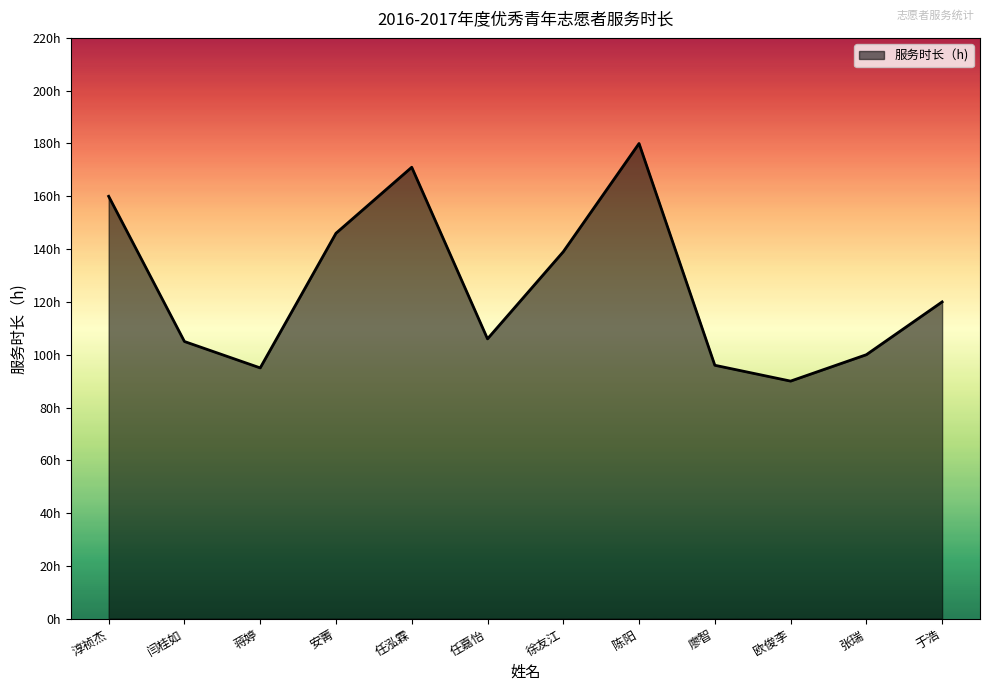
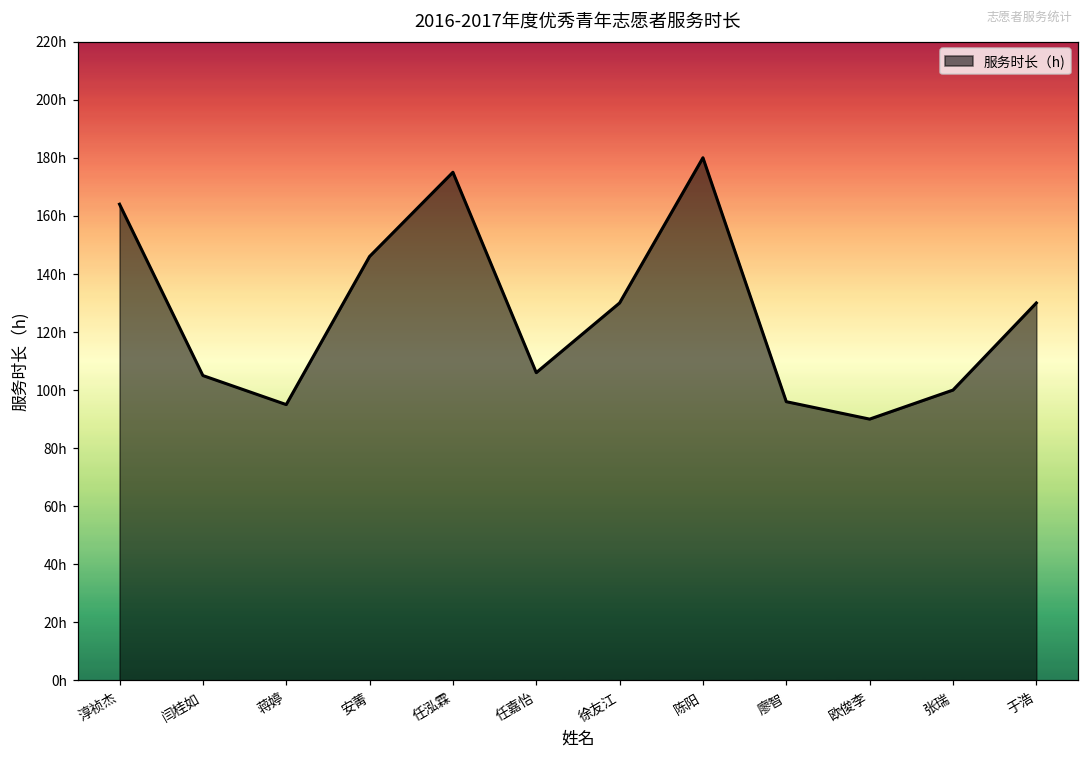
淳祯杰: 160h -> 164h
任泓霖: 171h -> 175h
徐友江: 139h -> 130h
于浩: 120h -> 130h
